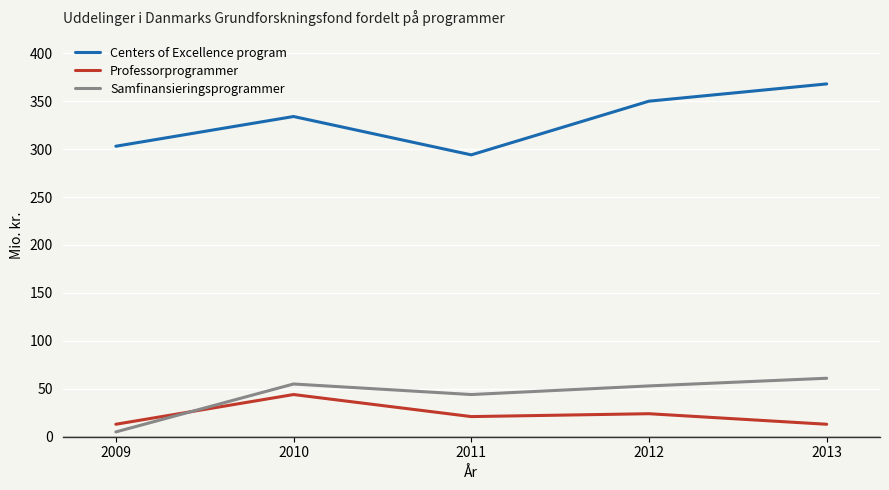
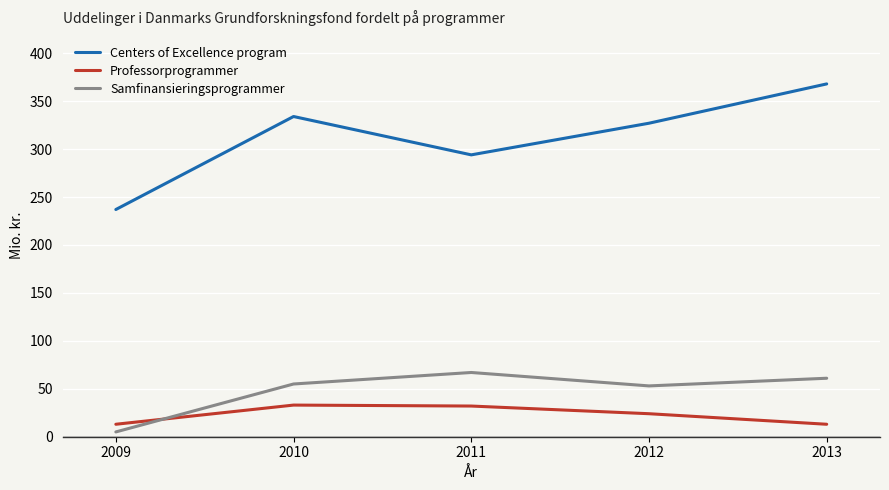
Centers of Excellence program, 2009: 300 -> 240
Professorprogrammer, 2010: 40 -> 30
Professorprogrammer, 2011: 20 -> 30
Samfinansieringsprogrammer, 2011: 40 -> 70
Centers of Excellence program, 2012: 350 -> 330
